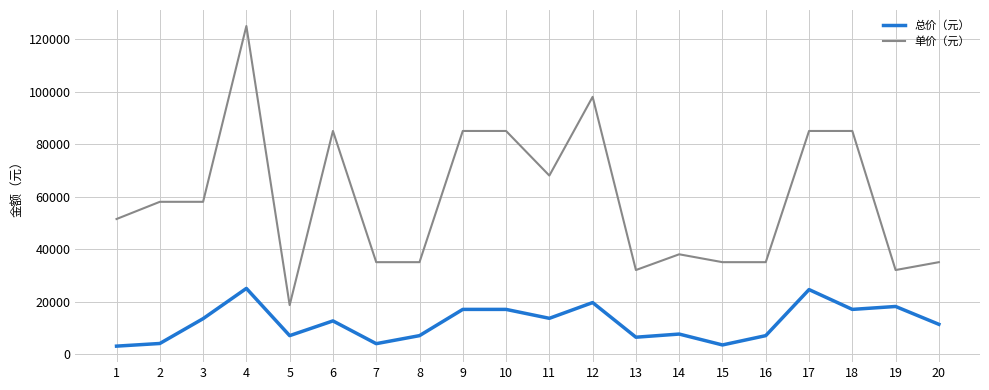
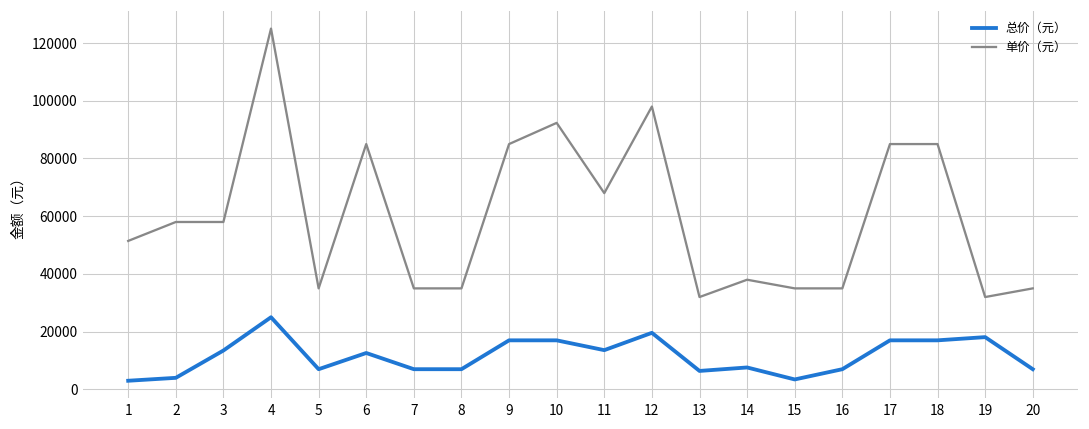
单价（元）, 5: 19000 -> 35000
总价（元）, 7: 4000 -> 7000
单价（元）, 10: 85000 -> 92000
总价（元）, 17: 25000 -> 17000
总价（元）, 20: 11000 -> 7000
